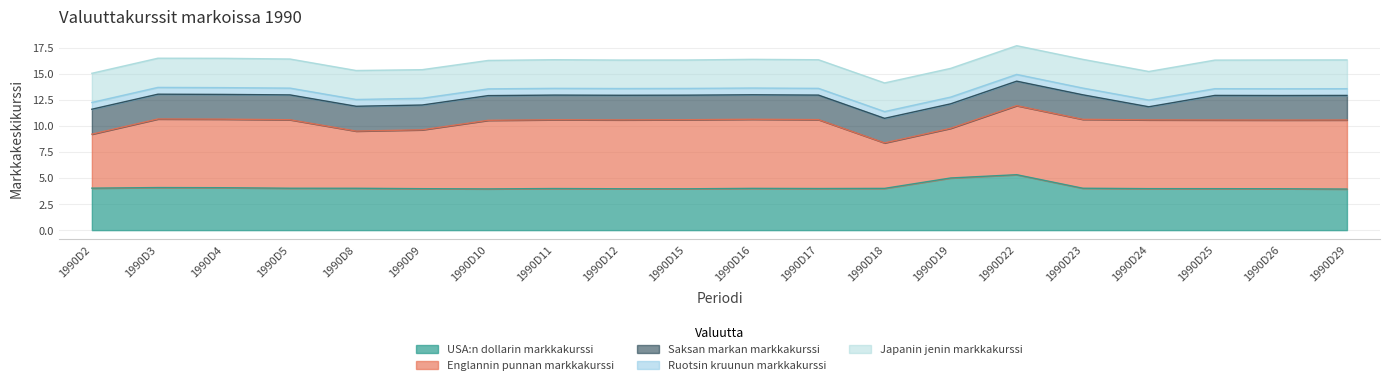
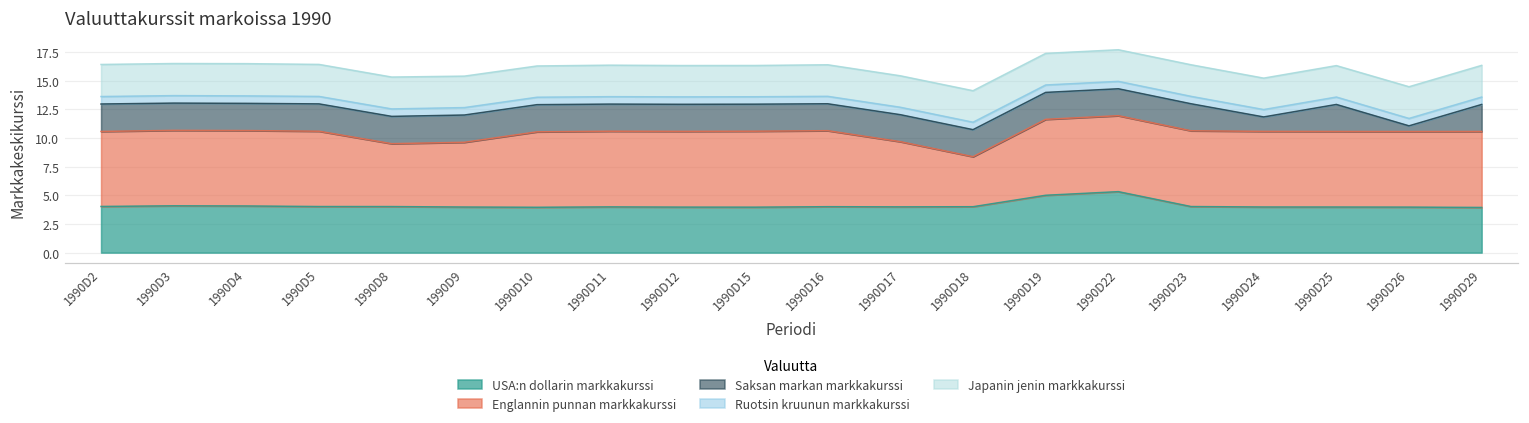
Englannin punnan markkakurssi, 1990D2: 5.2 -> 6.6
Englannin punnan markkakurssi, 1990D17: 6.6 -> 5.7
Englannin punnan markkakurssi, 1990D19: 4.8 -> 6.6
Saksan markan markkakurssi, 1990D26: 2.4 -> 0.5
